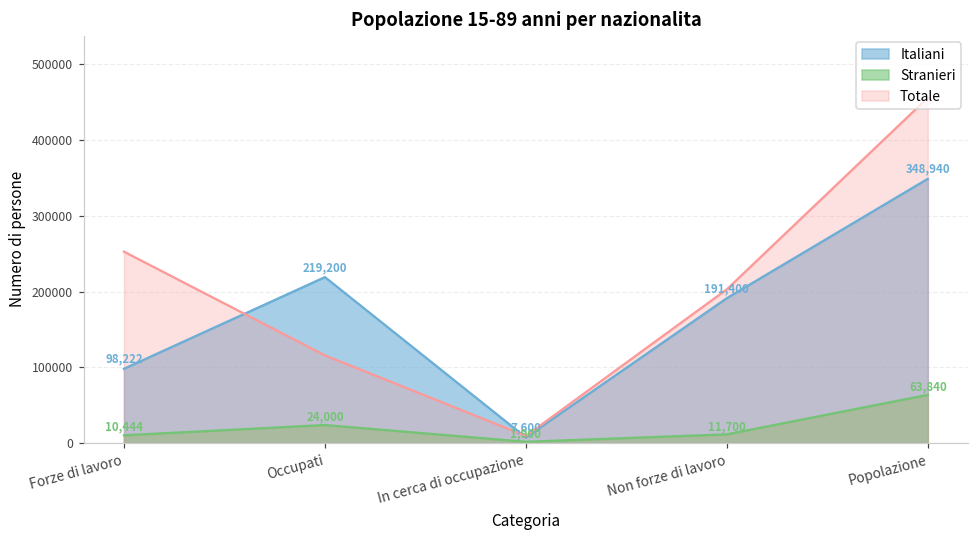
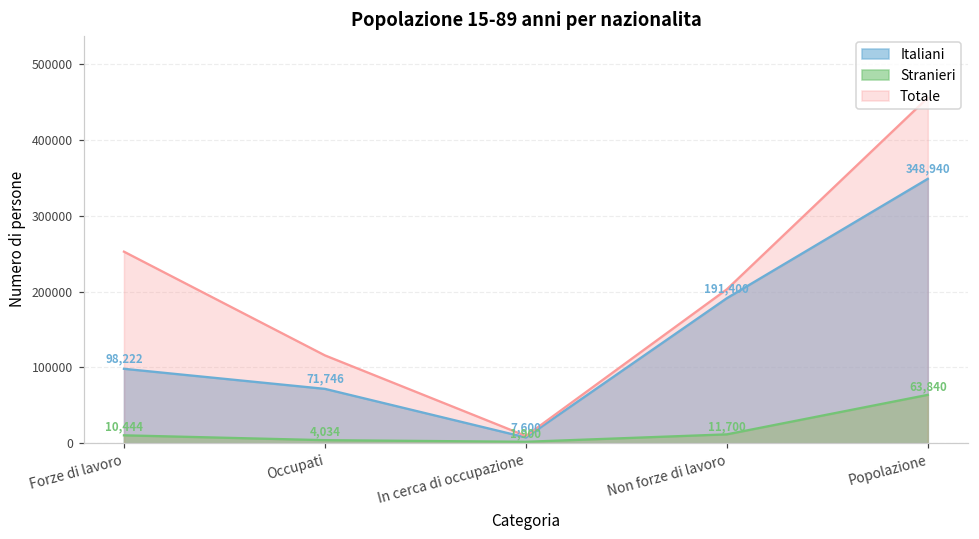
Italiani, Occupati: 219,200 -> 71,746
Stranieri, Occupati: 24,000 -> 4,034
